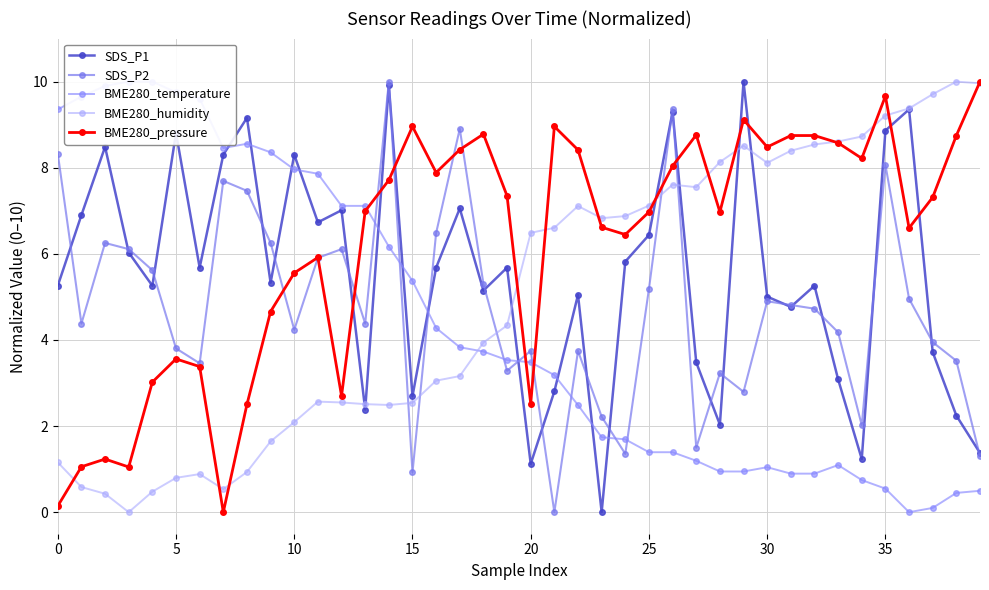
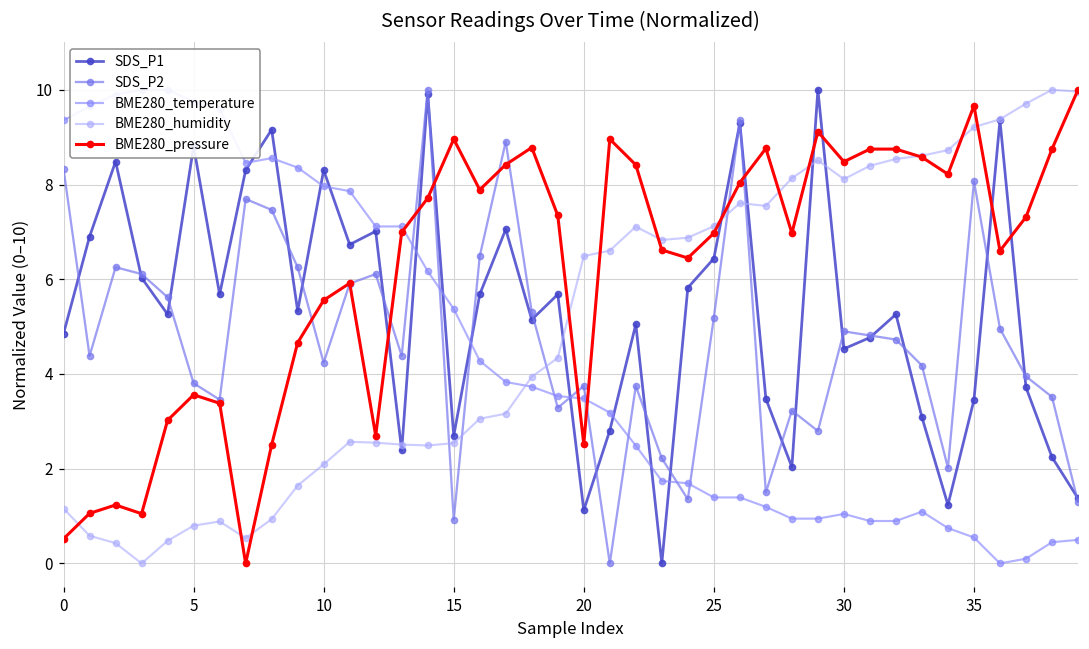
SDS_P1, 0: 5.3 -> 4.9
BME280_pressure, 0: 0.1 -> 0.5
SDS_P1, 30: 5.0 -> 4.5
SDS_P1, 35: 8.9 -> 3.5
